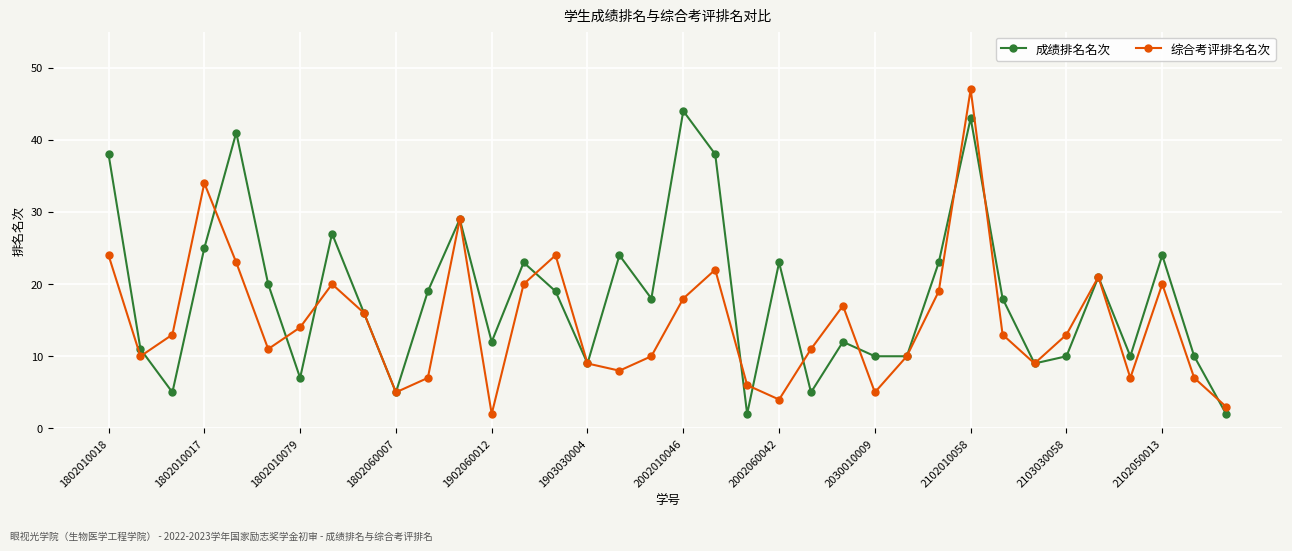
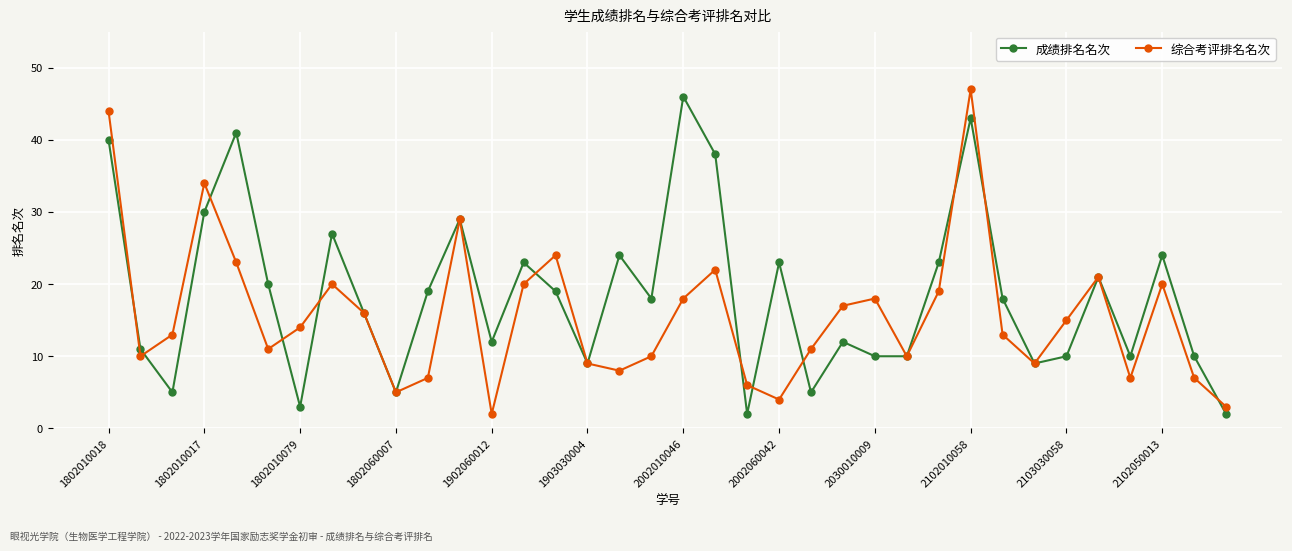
成绩排名名次, 1802010018: 38 -> 40
综合考评排名名次, 1802010018: 24 -> 44
成绩排名名次, 1802010017: 25 -> 30
成绩排名名次, 1802010079: 7 -> 3
成绩排名名次, 2002010046: 44 -> 46
综合考评排名名次, 2030010009: 5 -> 18
综合考评排名名次, 2103030058: 13 -> 15
